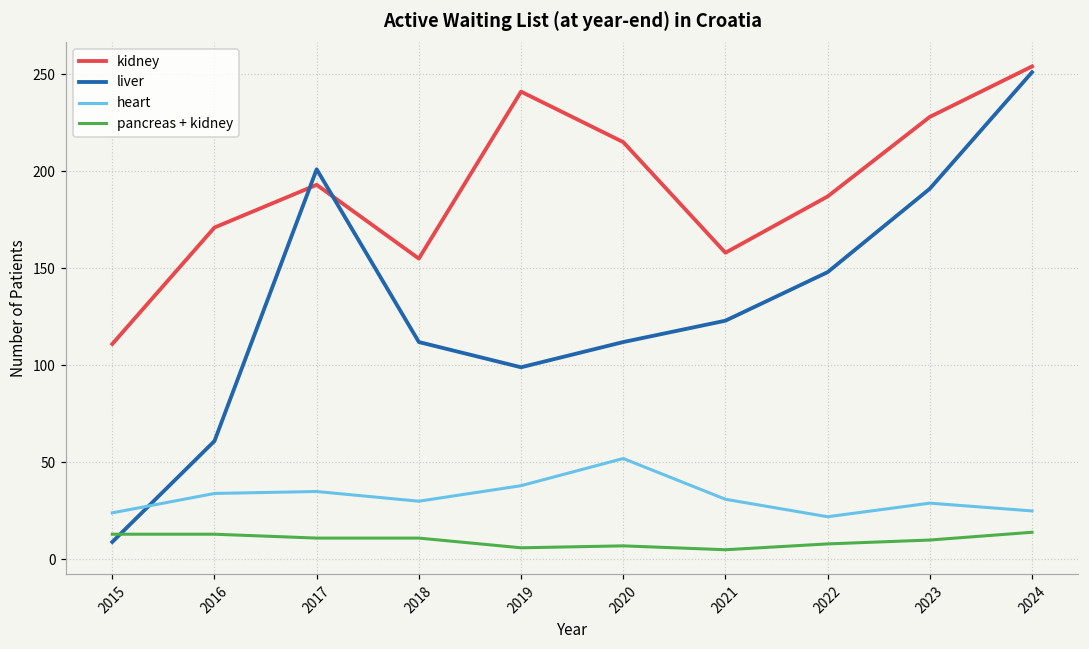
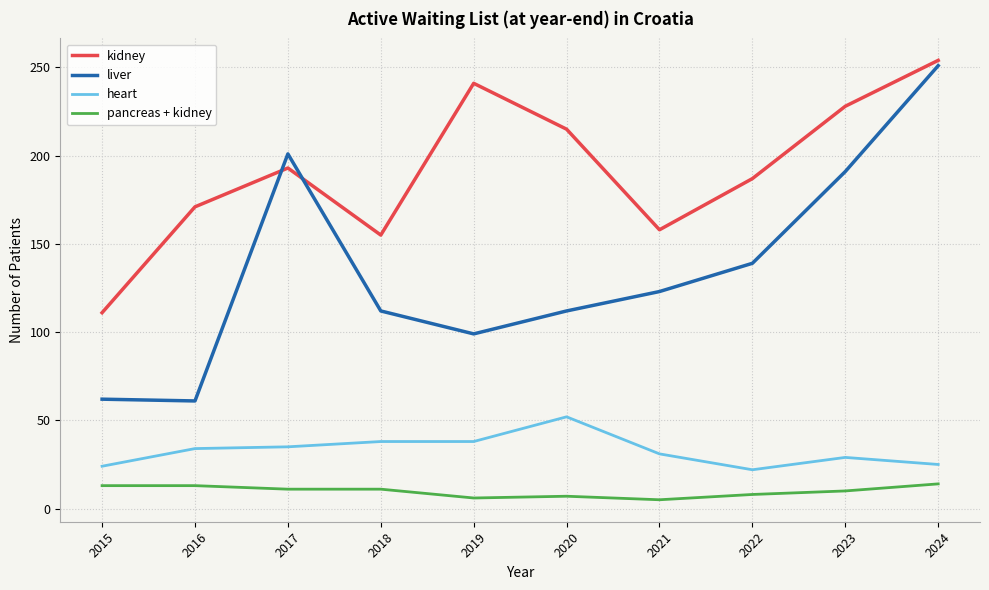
liver, 2015: 9 -> 62
heart, 2018: 30 -> 38
liver, 2022: 148 -> 139
